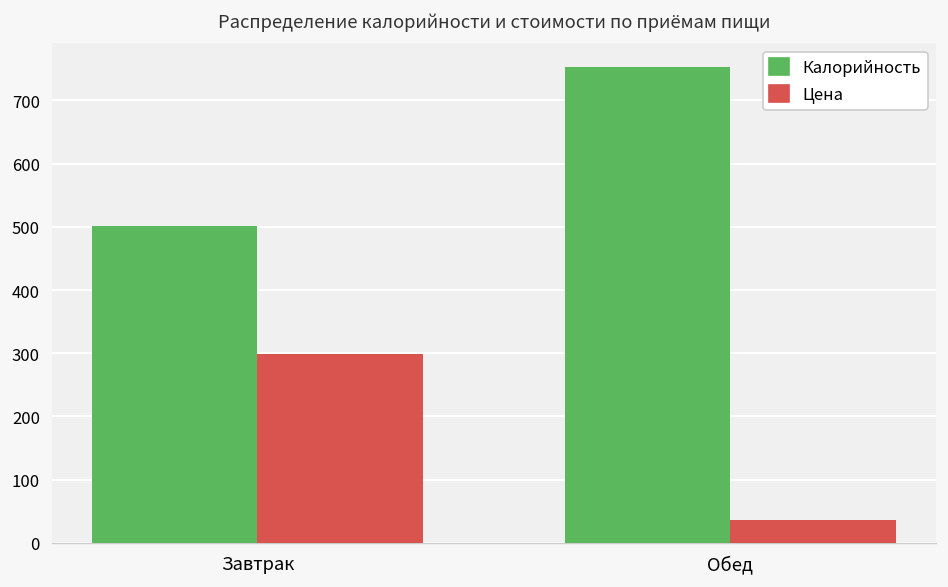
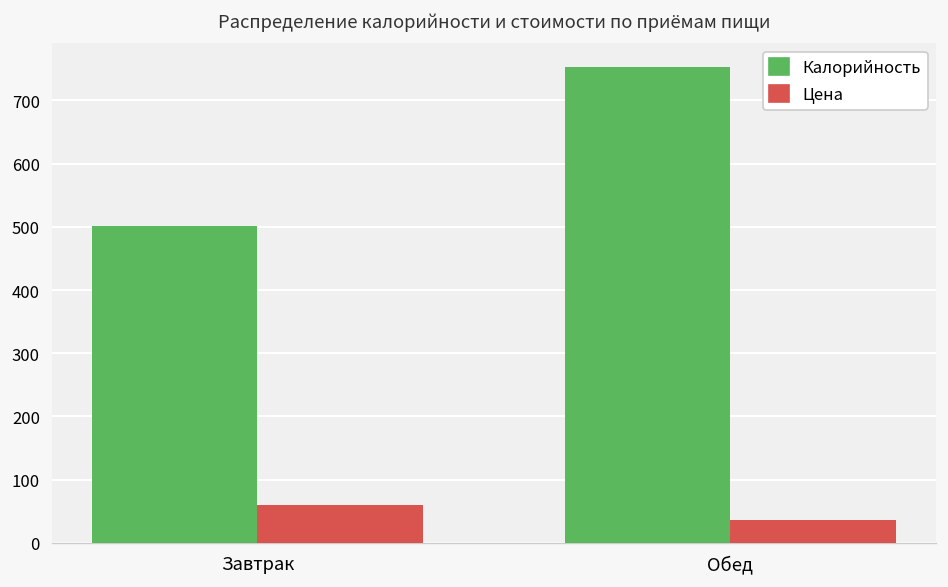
Цена, Завтрак: 300 -> 60
